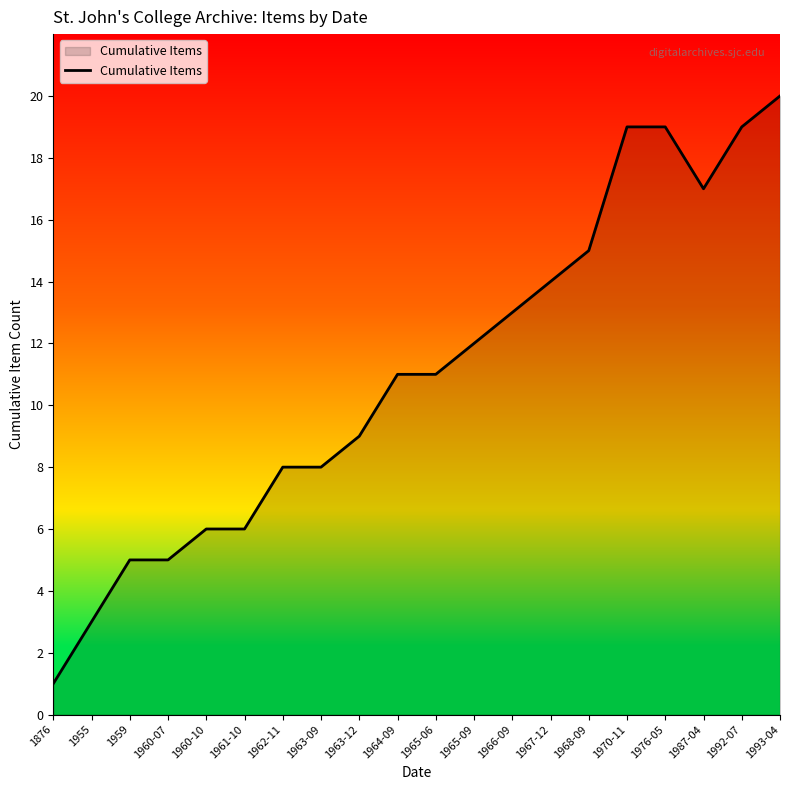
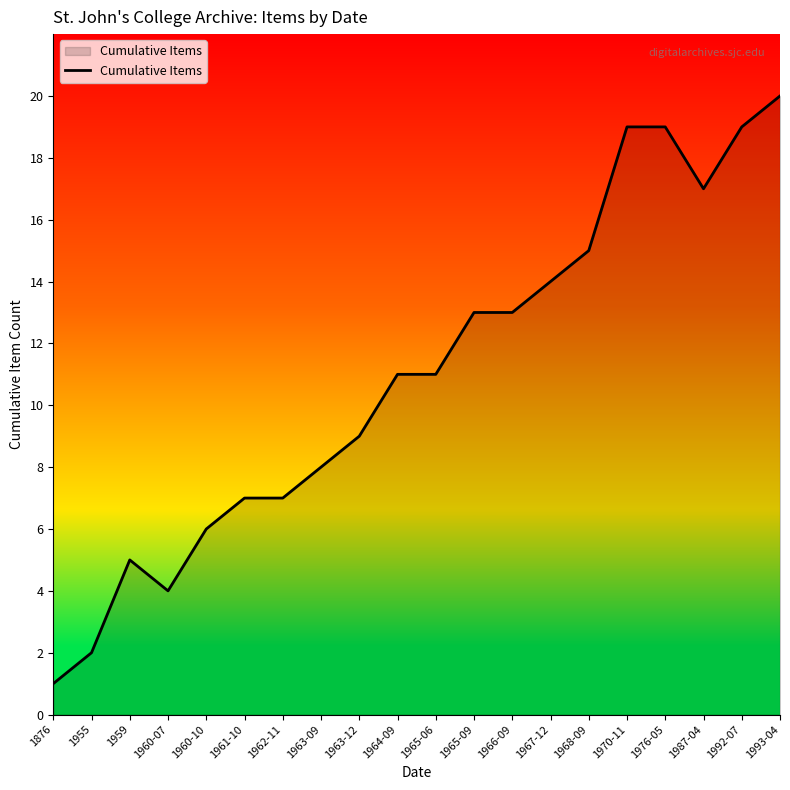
1955: 3 -> 2
1960-07: 5 -> 4
1961-10: 6 -> 7
1962-11: 8 -> 7
1965-09: 12 -> 13
